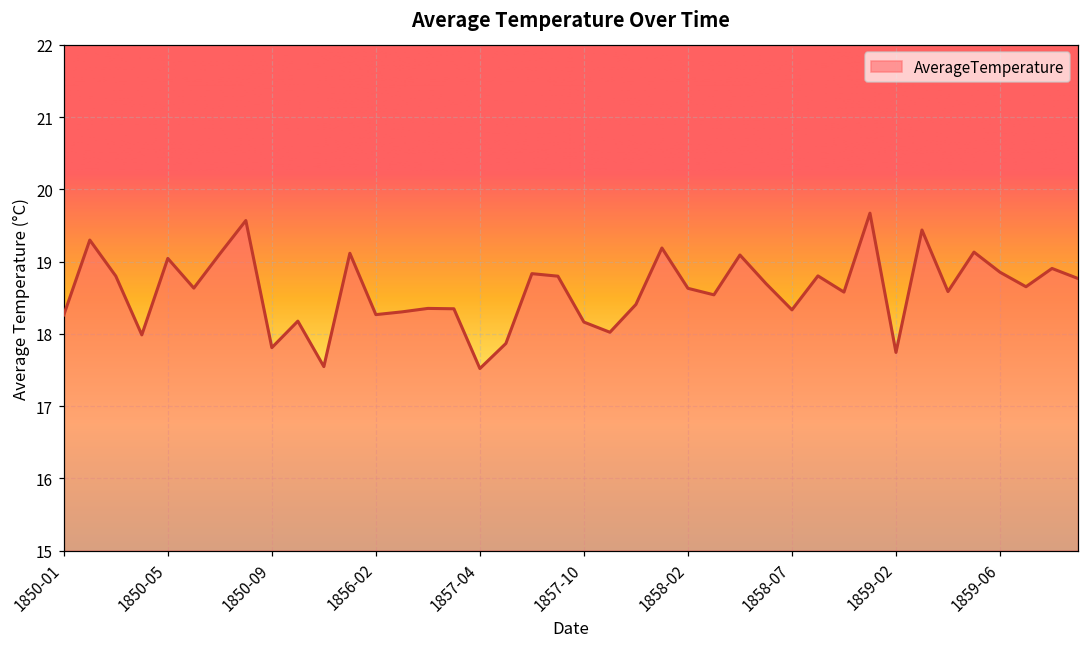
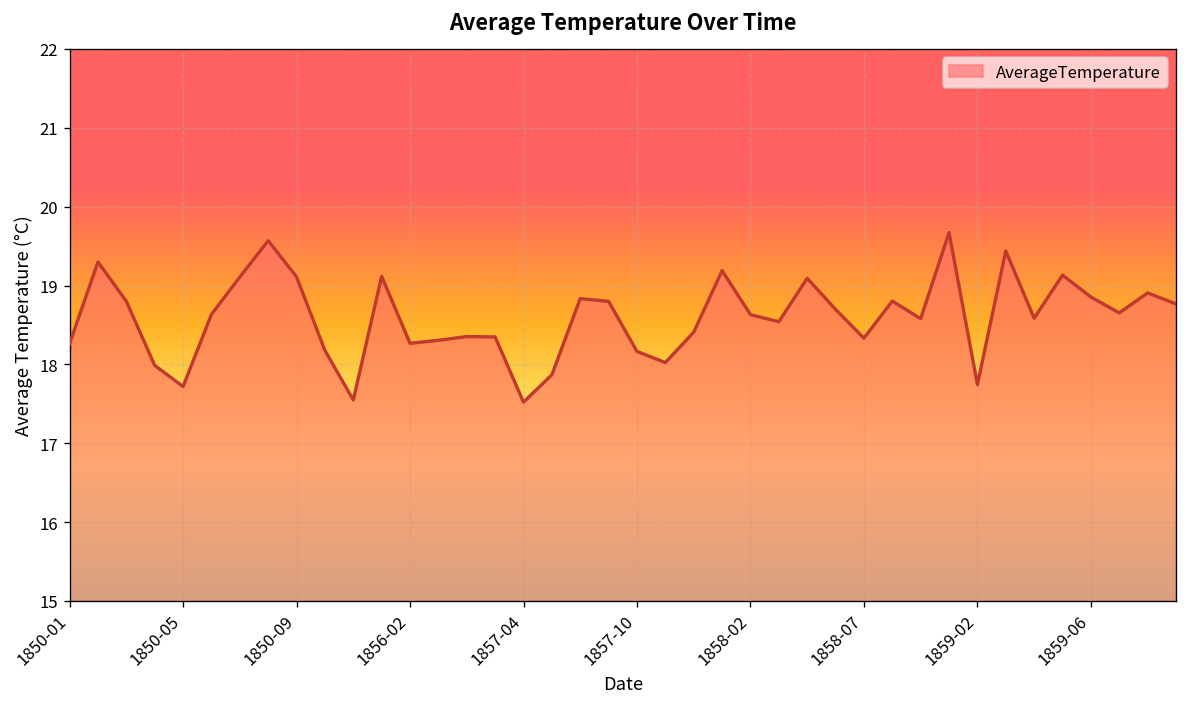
1850-05: 19.0 -> 17.7
1850-09: 17.8 -> 19.1
